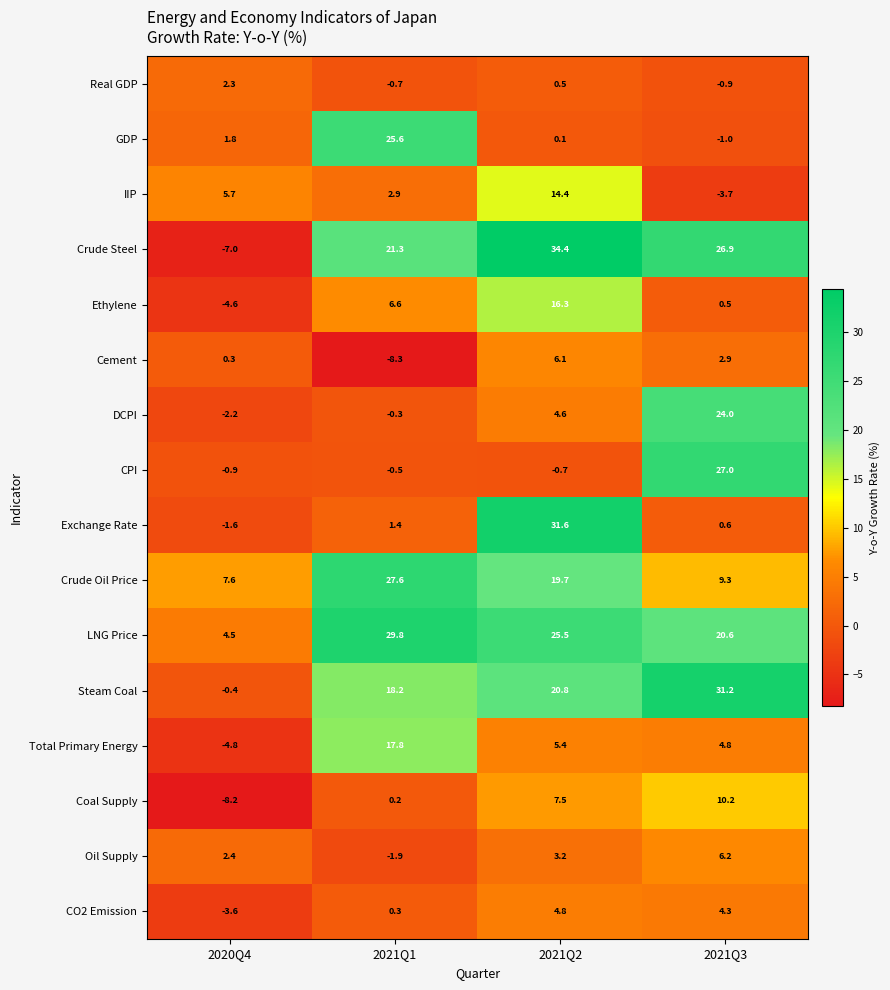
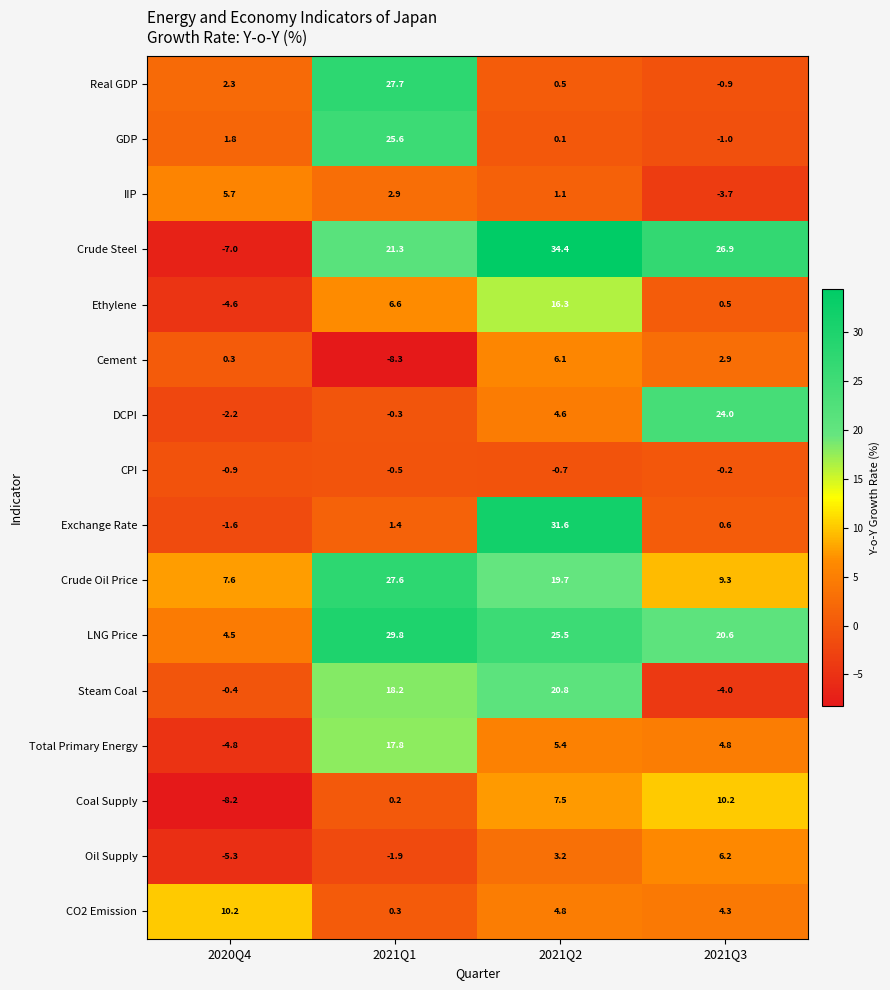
Real GDP, 2021Q1: -0.7 -> 27.7
IIP, 2021Q2: 14.4 -> 1.1
CPI, 2021Q3: 27.0 -> -0.2
Steam Coal, 2021Q3: 31.2 -> -4.0
Oil Supply, 2020Q4: 2.4 -> -5.3
CO2 Emission, 2020Q4: -3.6 -> 10.2
